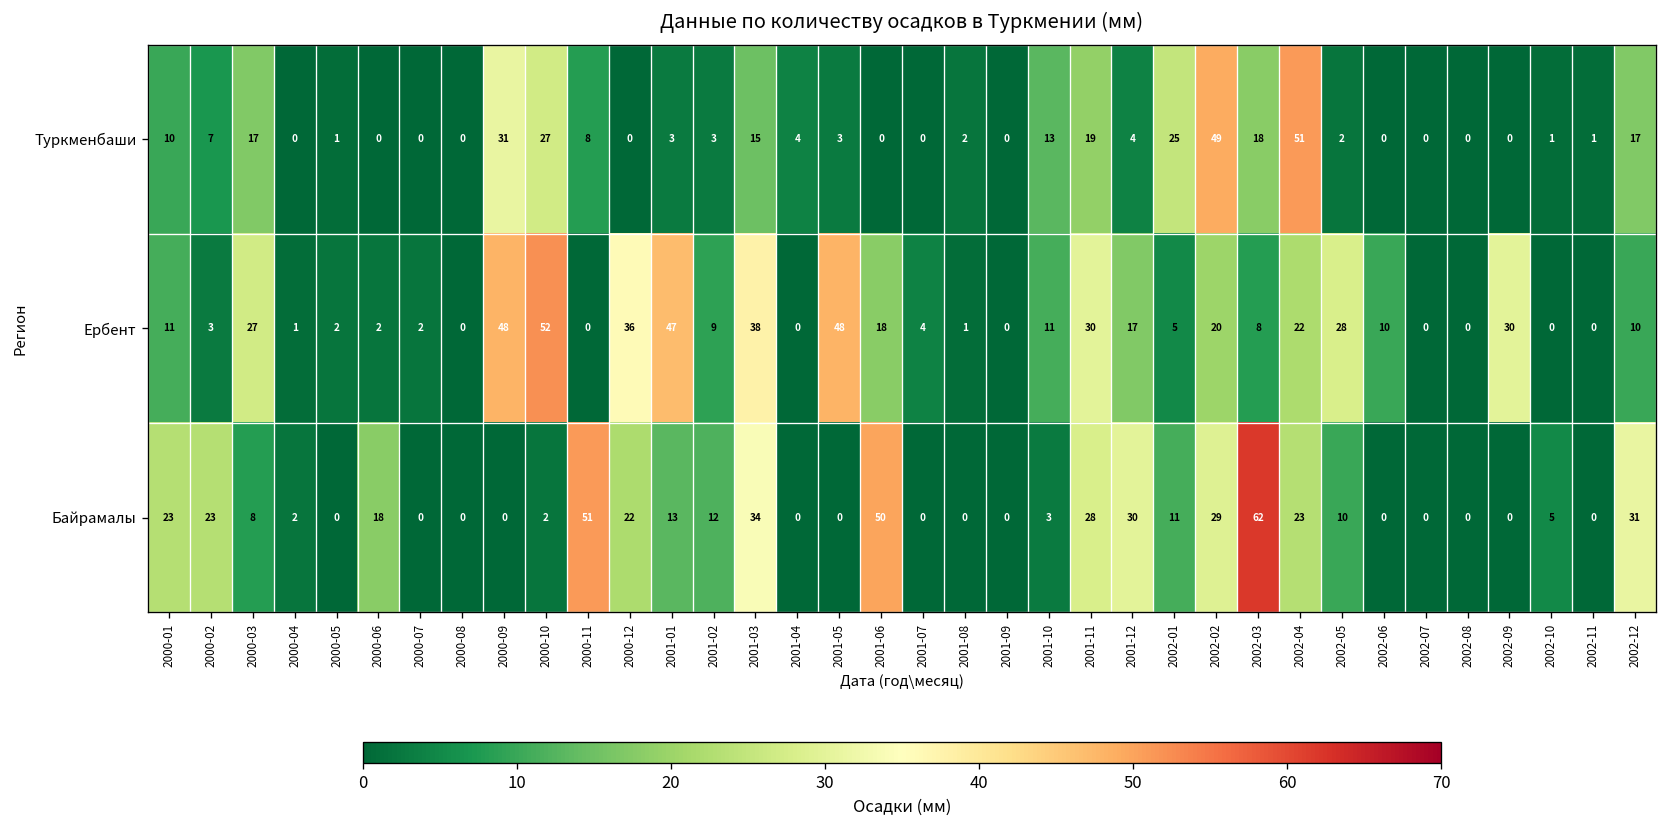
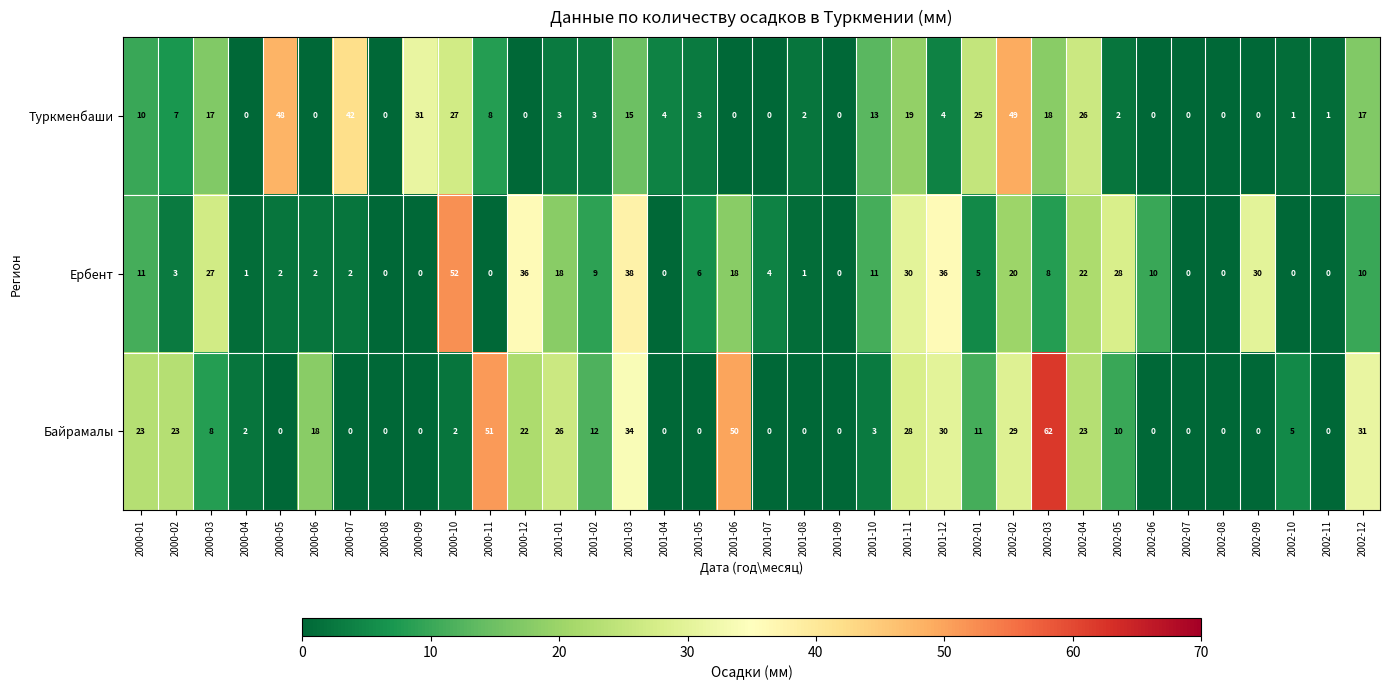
Туркменбаши, 2000-05: 1 -> 48
Туркменбаши, 2000-07: 0 -> 42
Туркменбаши, 2002-04: 51 -> 26
Ербент, 2000-09: 48 -> 0
Ербент, 2001-01: 47 -> 18
Ербент, 2001-05: 48 -> 6
Ербент, 2001-12: 17 -> 36
Байрамалы, 2001-01: 13 -> 26
